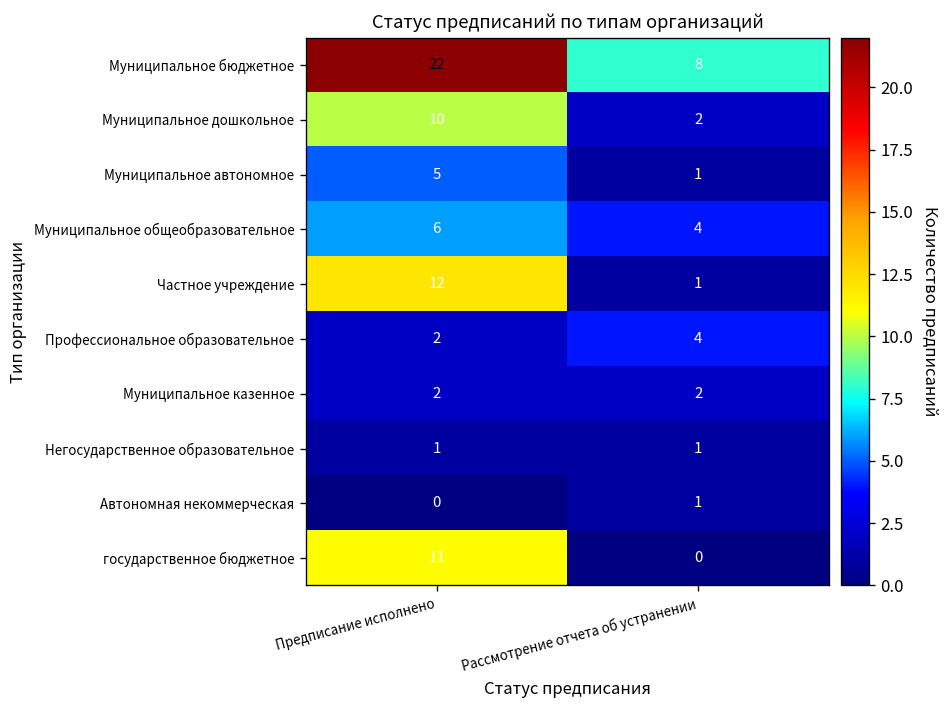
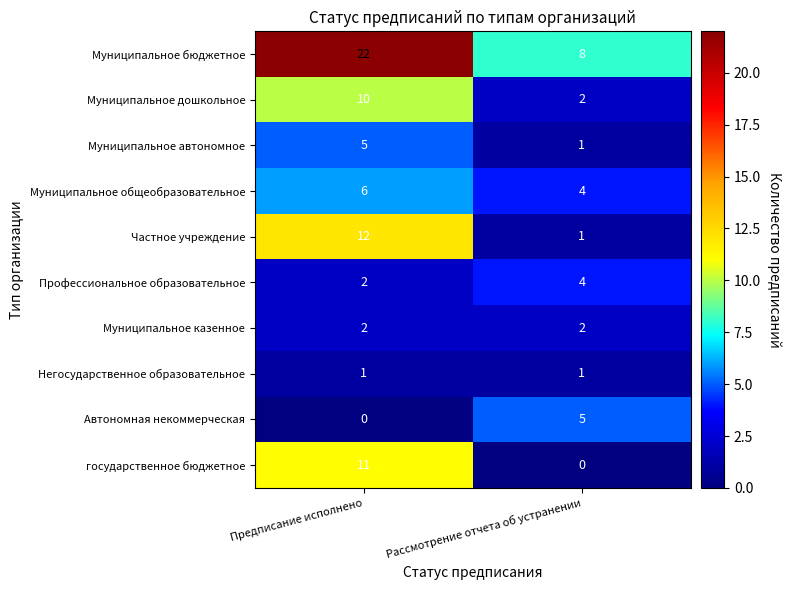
Автономная некоммерческая, Рассмотрение отчета об устранении: 1 -> 5
